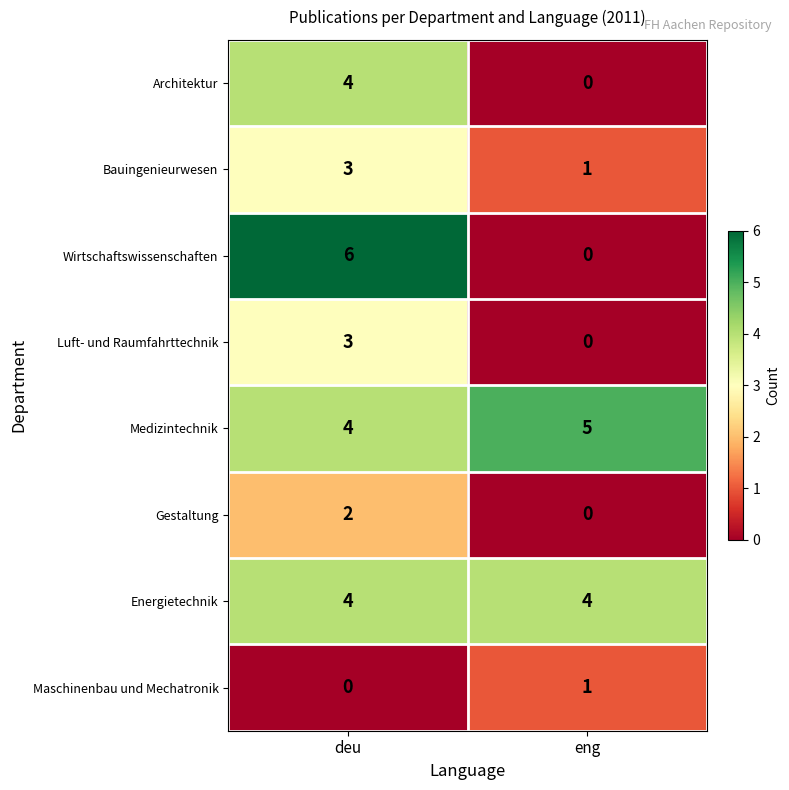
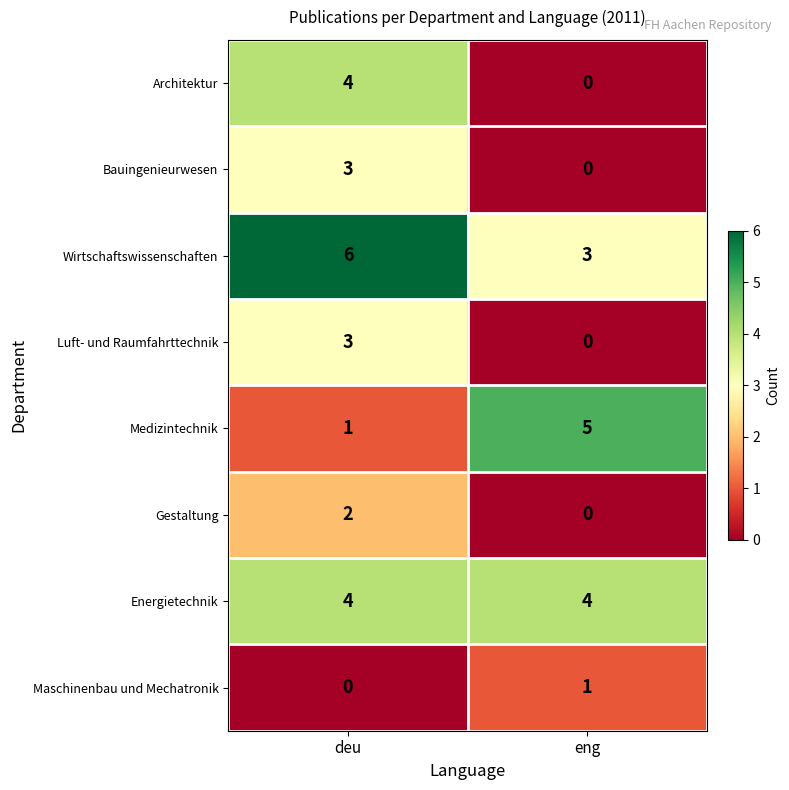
Bauingenieurwesen, eng: 1 -> 0
Wirtschaftswissenschaften, eng: 0 -> 3
Medizintechnik, deu: 4 -> 1
